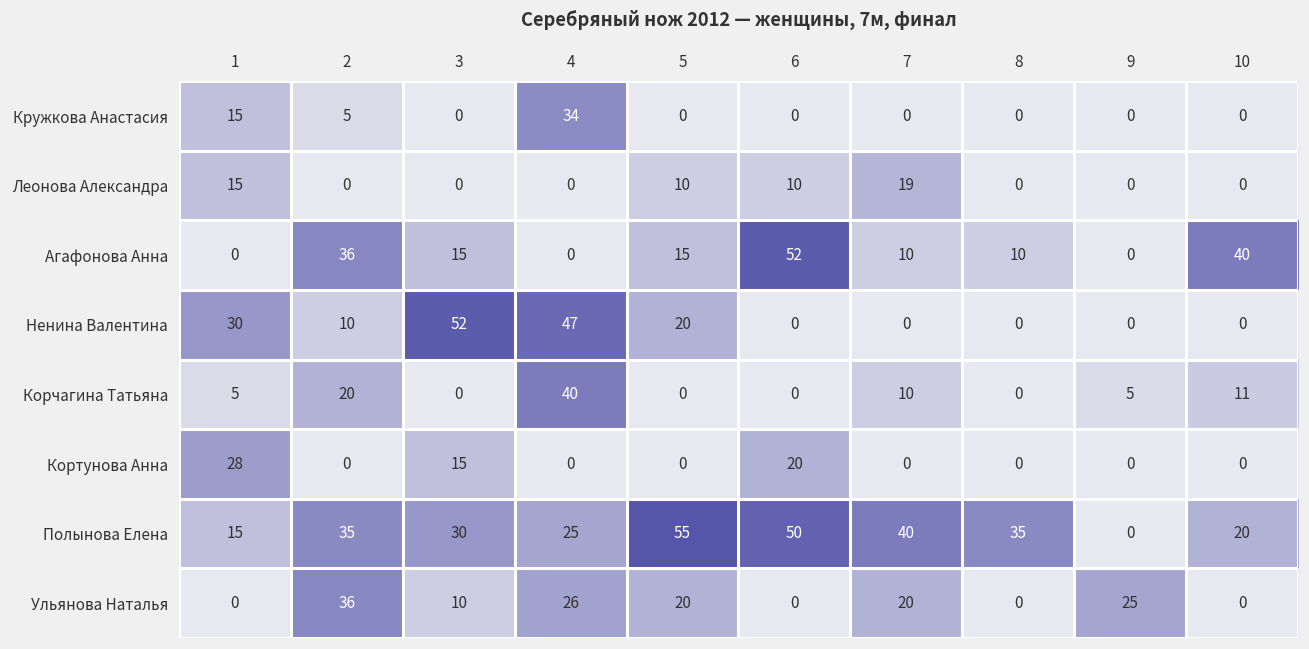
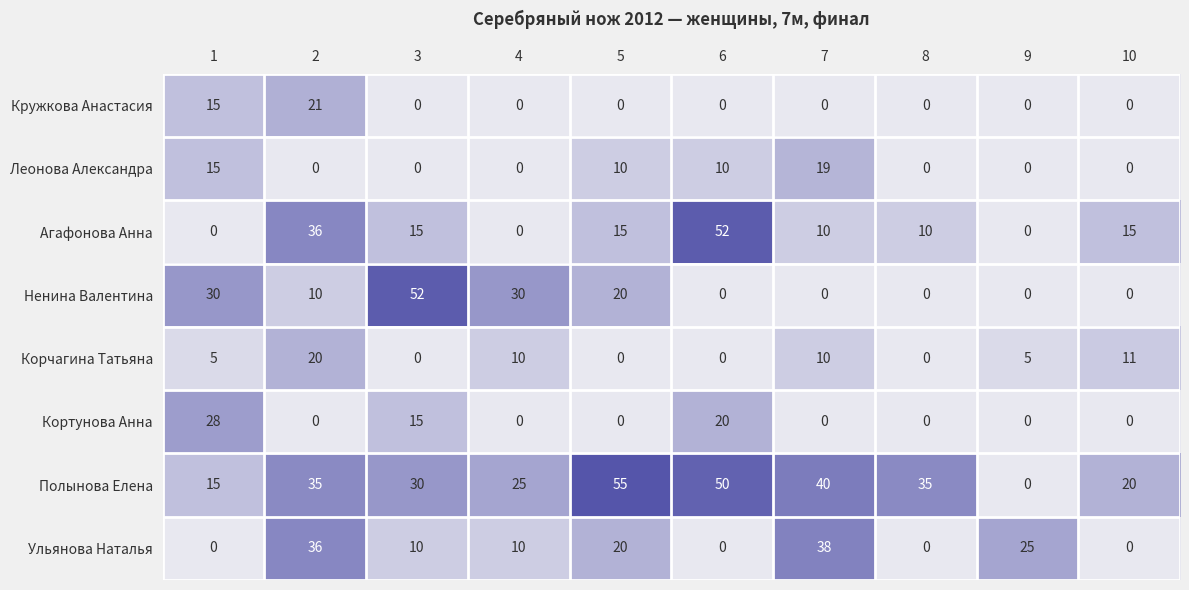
Кружкова Анастасия, 2: 5 -> 21
Кружкова Анастасия, 4: 34 -> 0
Агафонова Анна, 10: 40 -> 15
Ненина Валентина, 4: 47 -> 30
Корчагина Татьяна, 4: 40 -> 10
Ульянова Наталья, 4: 26 -> 10
Ульянова Наталья, 7: 20 -> 38
